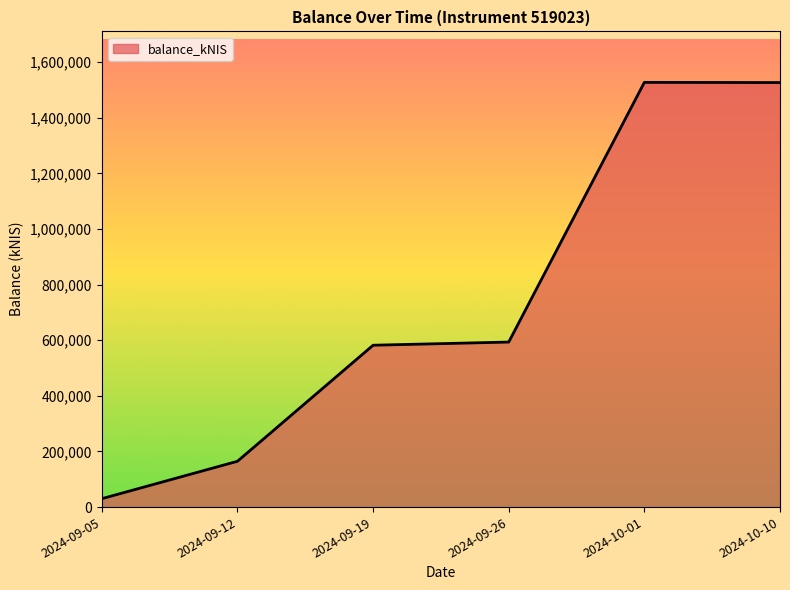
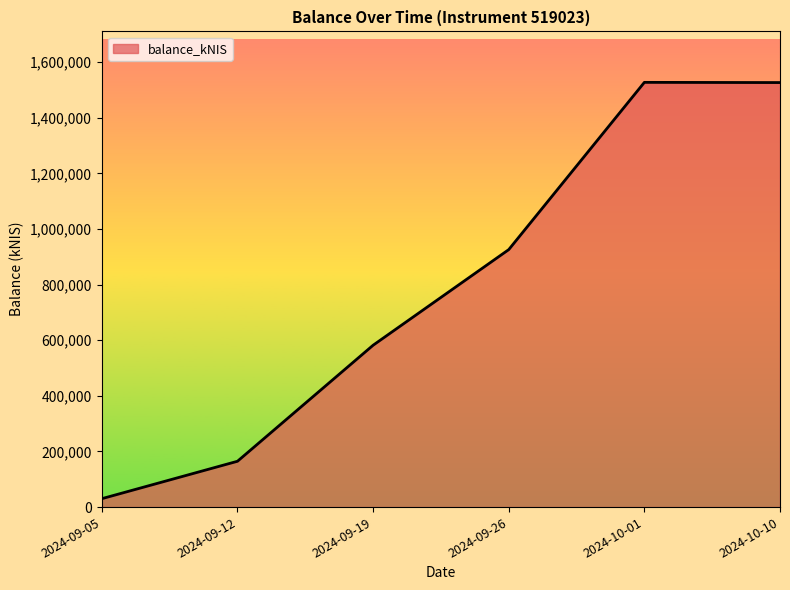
2024-09-26: 590,000 -> 930,000
